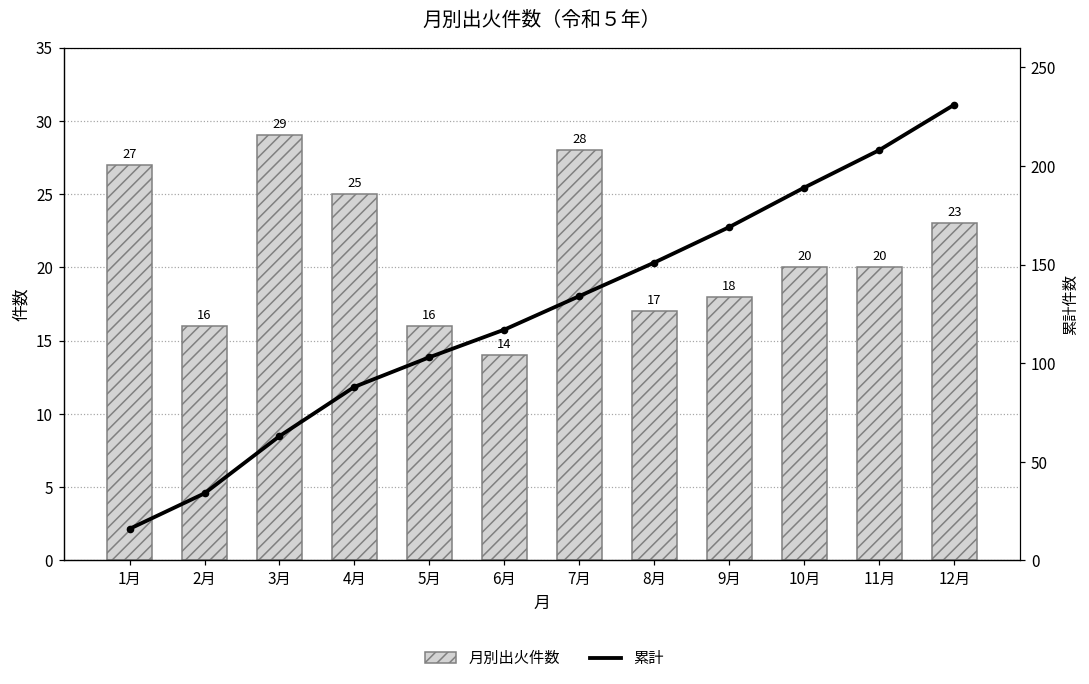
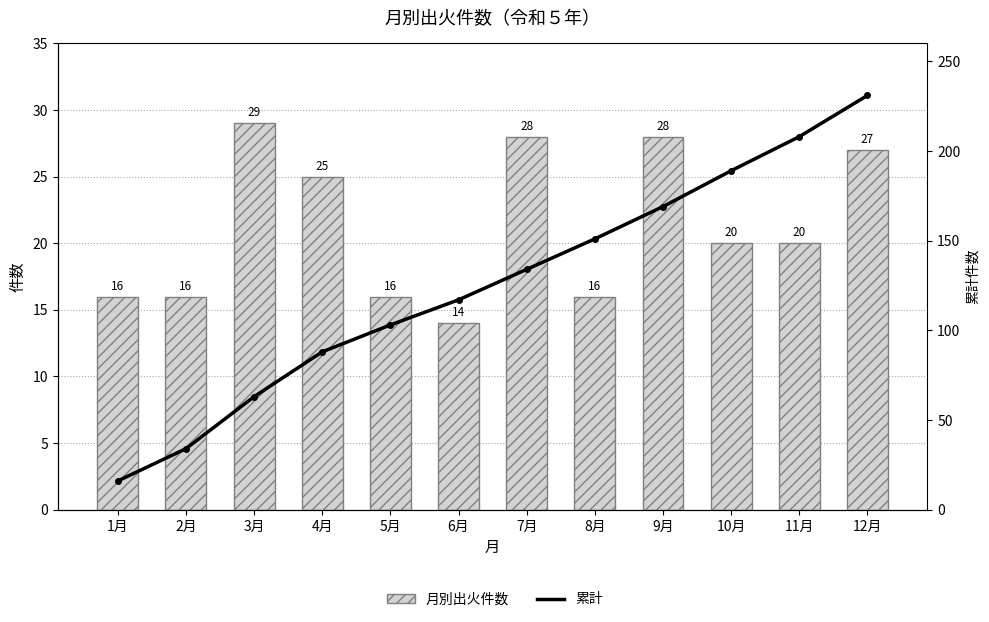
月別出火件数, 1月: 27 -> 16
月別出火件数, 8月: 17 -> 16
月別出火件数, 9月: 18 -> 28
月別出火件数, 12月: 23 -> 27
